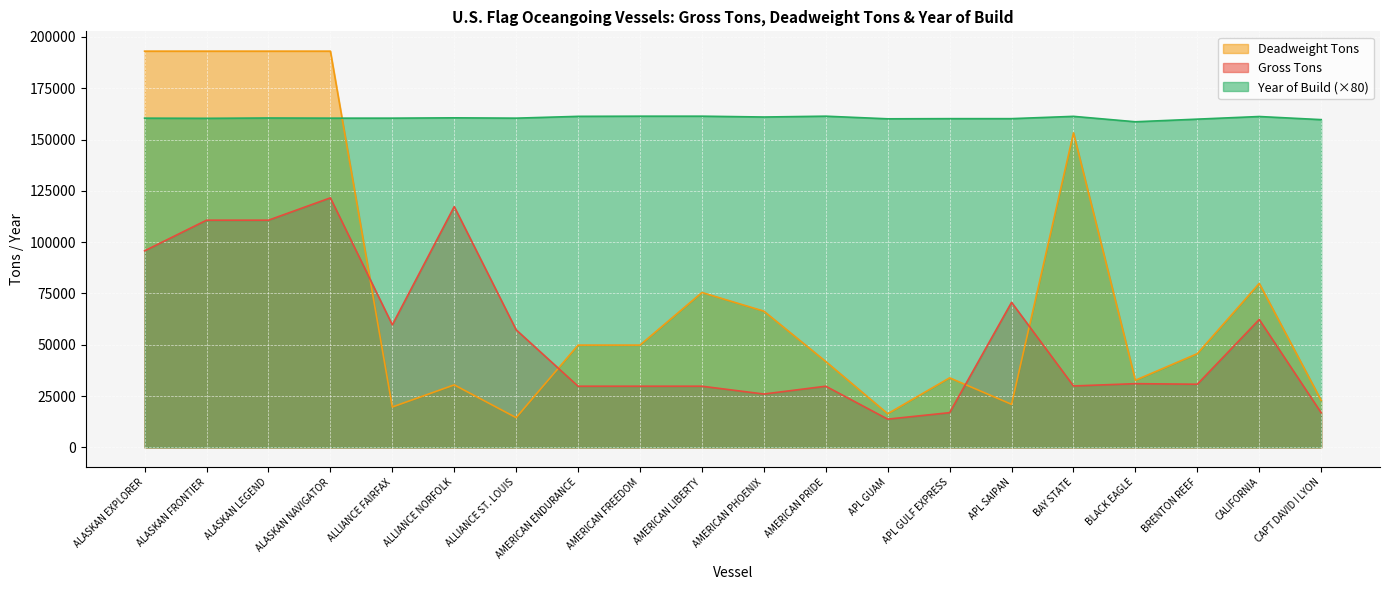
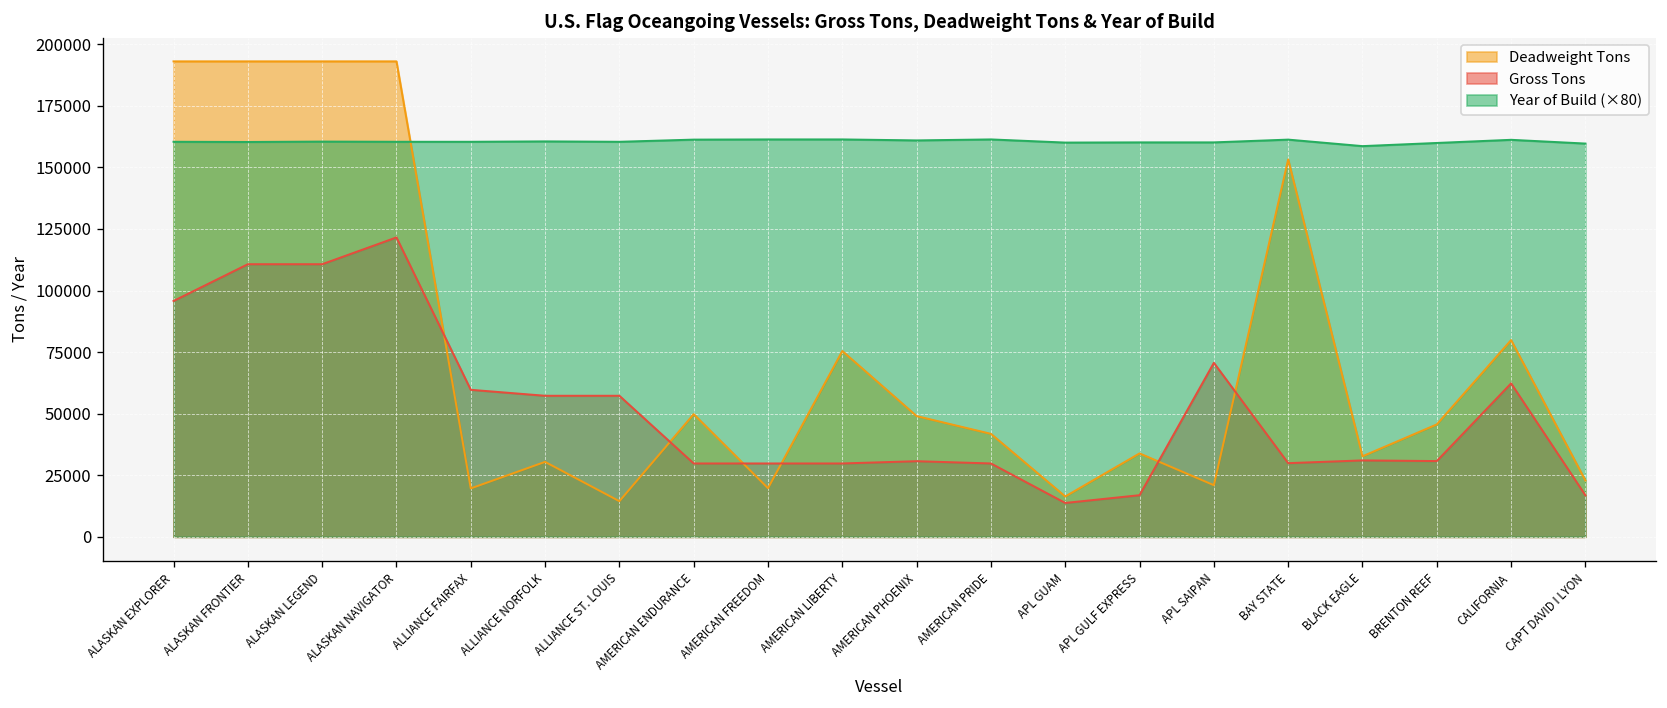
Gross Tons, ALLIANCE NORFOLK: 117000 -> 57000
Deadweight Tons, AMERICAN FREEDOM: 50000 -> 20000
Deadweight Tons, AMERICAN PHOENIX: 66000 -> 49000
Gross Tons, AMERICAN PHOENIX: 26000 -> 31000
